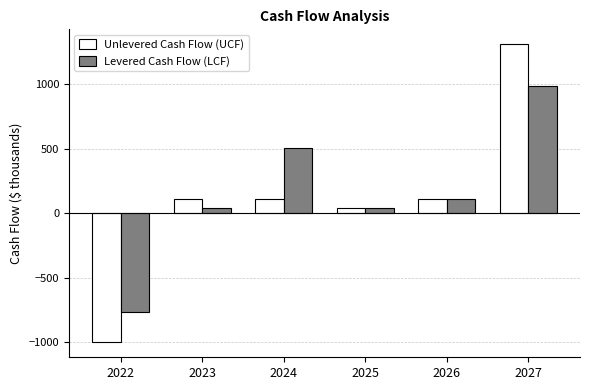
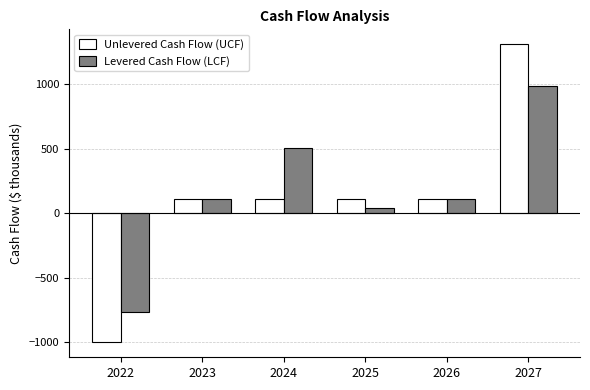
Levered Cash Flow (LCF), 2023: 40 -> 110
Unlevered Cash Flow (UCF), 2025: 50 -> 110
